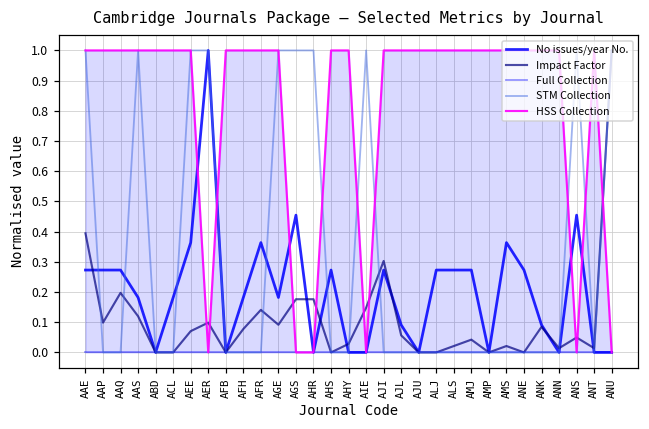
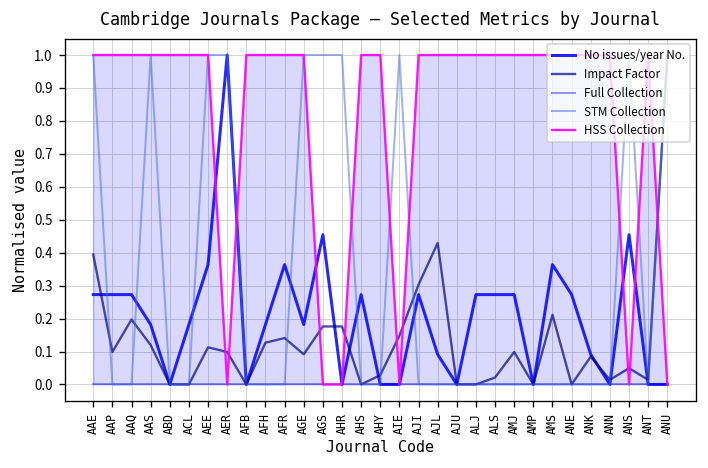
Impact Factor, AEE: 0.07 -> 0.11
Impact Factor, AFH: 0.08 -> 0.13
Impact Factor, AJL: 0.06 -> 0.43
Impact Factor, AMJ: 0.04 -> 0.10
Impact Factor, AMS: 0.02 -> 0.21
